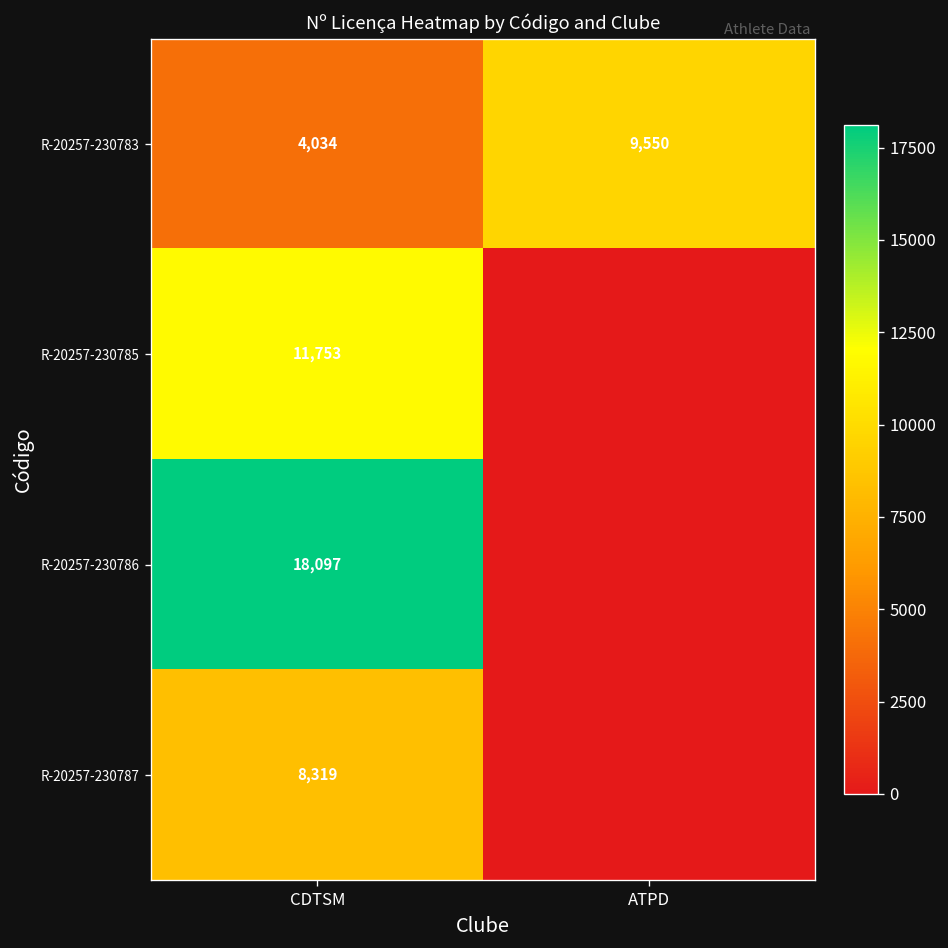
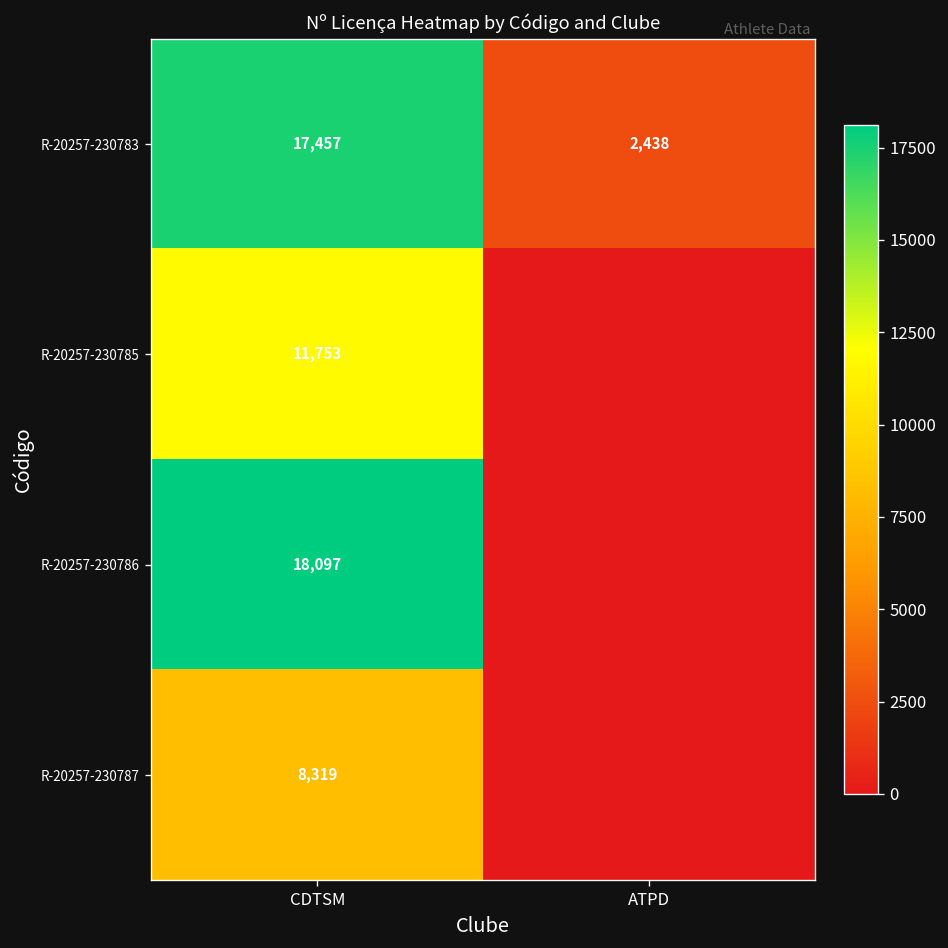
R-20257-230783, CDTSM: 4,034 -> 17,457
R-20257-230783, ATPD: 9,550 -> 2,438
